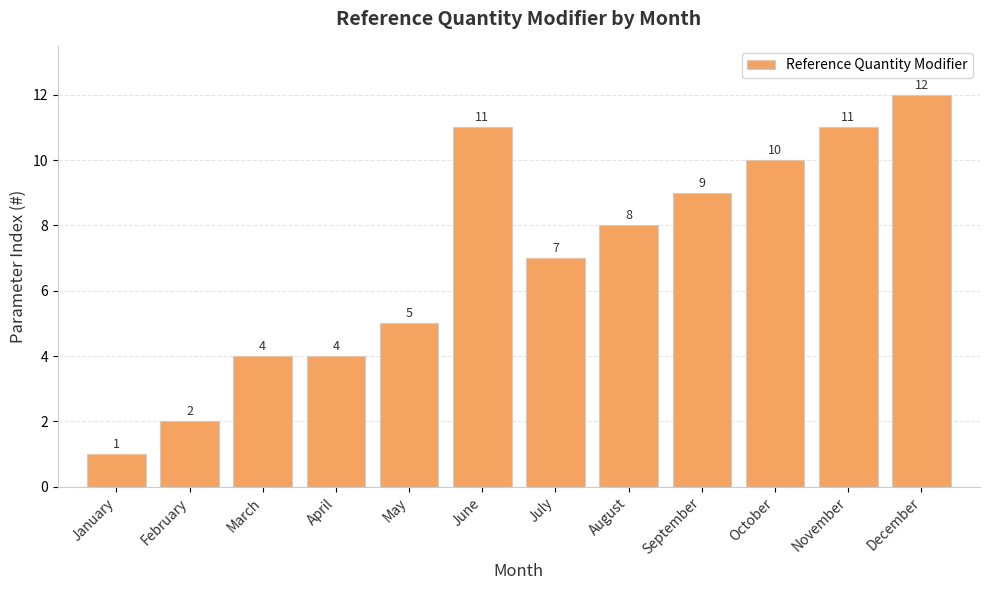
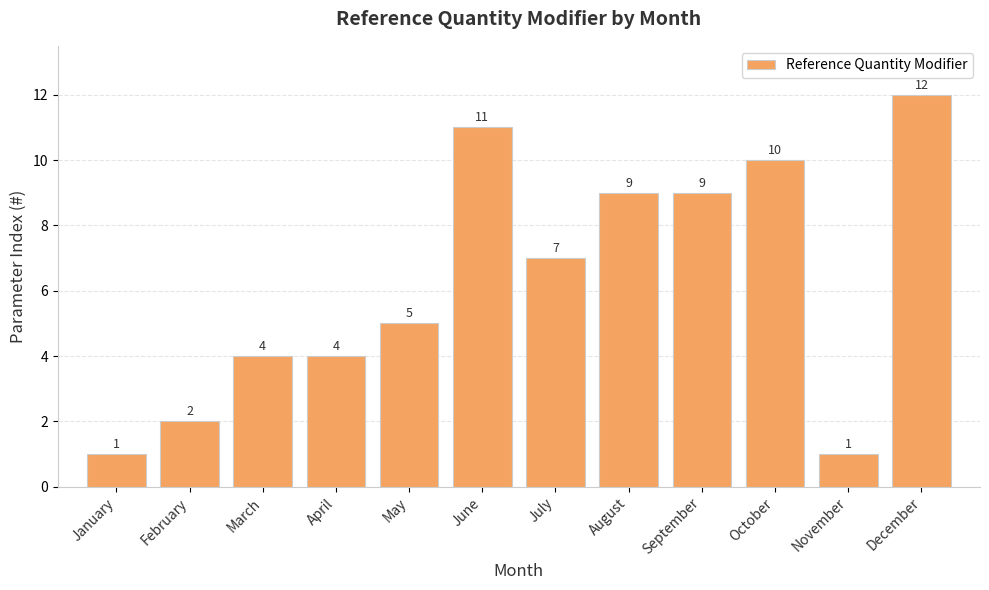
August: 8 -> 9
November: 11 -> 1
